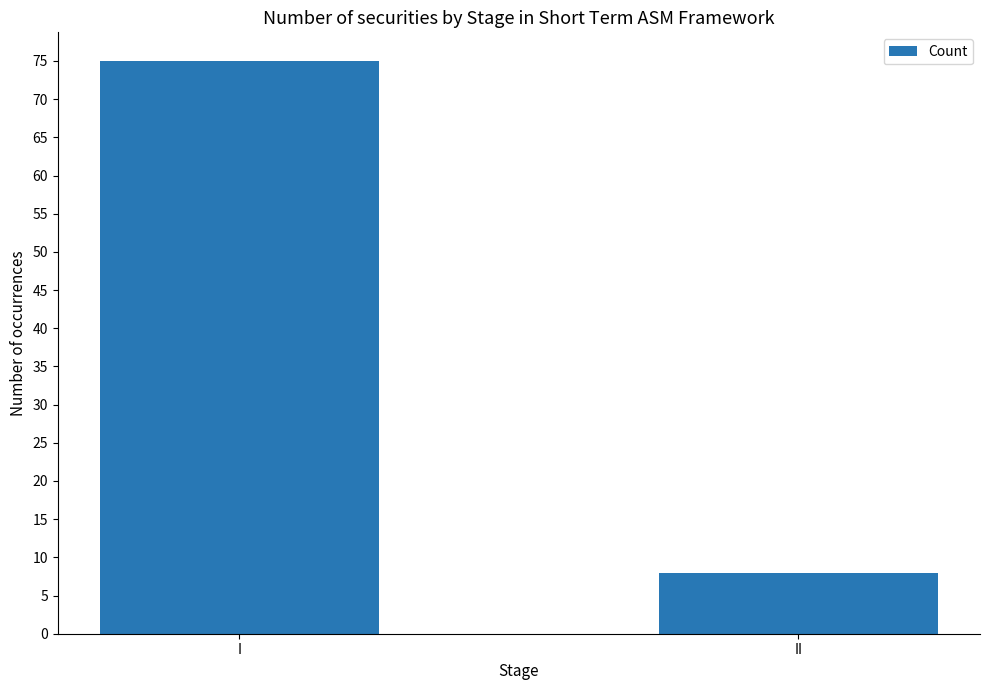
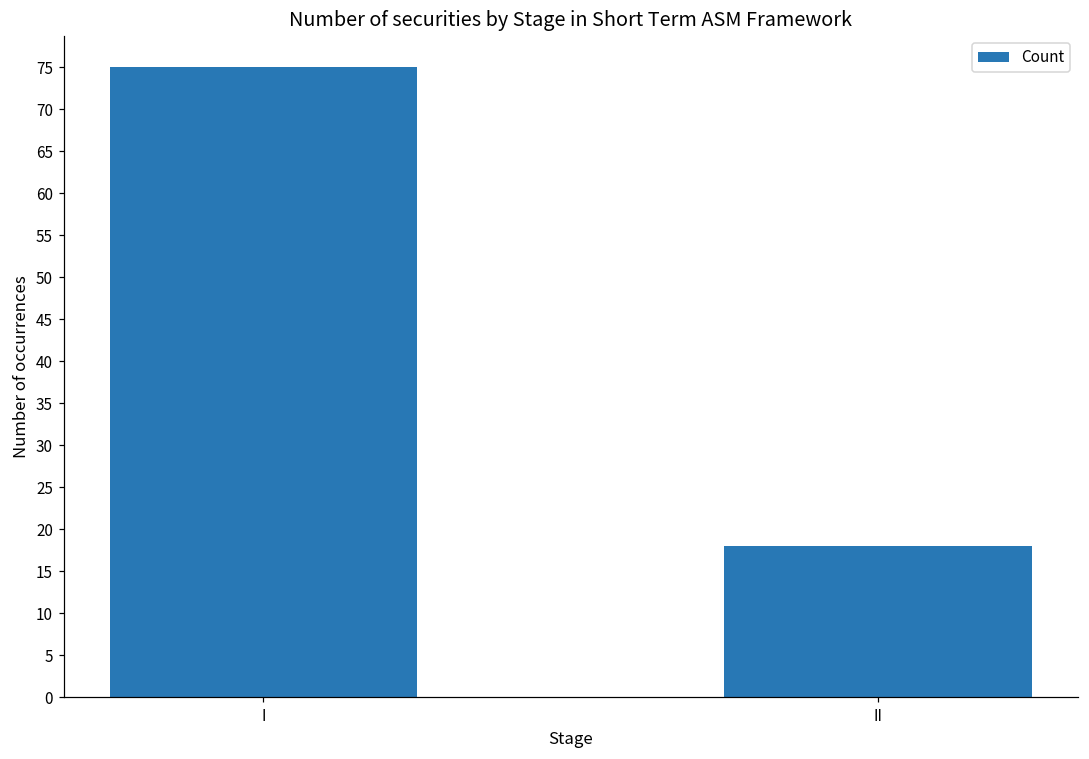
II: 8 -> 18
